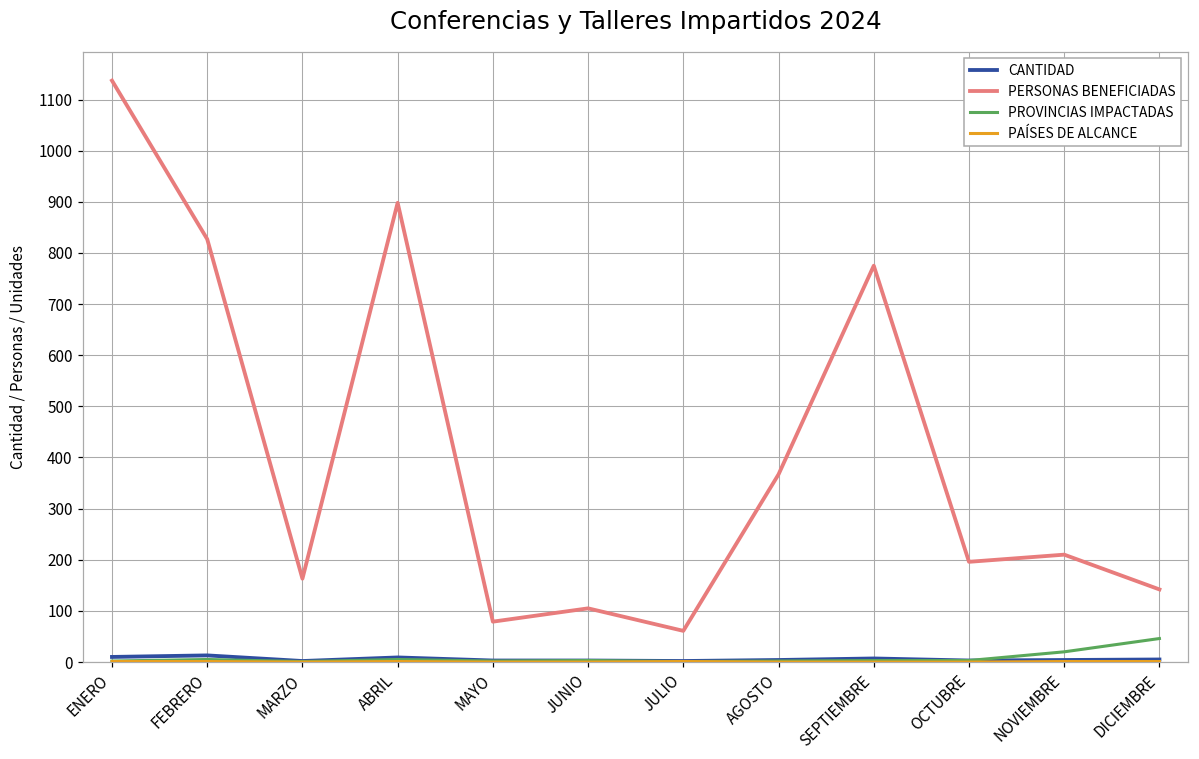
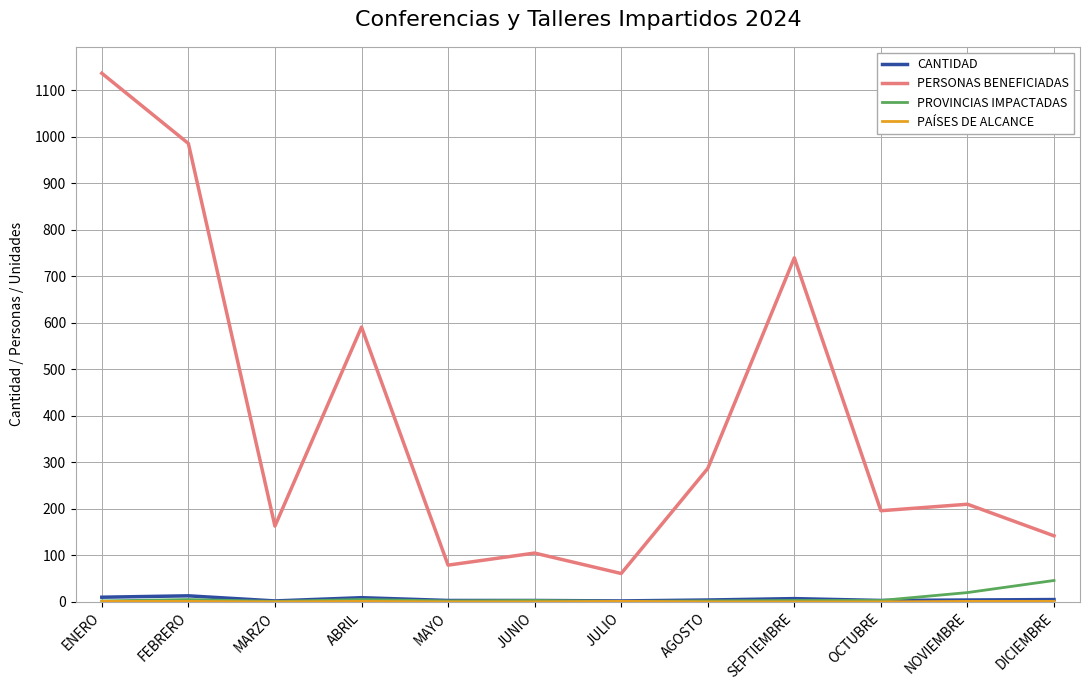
PERSONAS BENEFICIADAS, FEBRERO: 830 -> 990
PERSONAS BENEFICIADAS, ABRIL: 900 -> 590
PERSONAS BENEFICIADAS, AGOSTO: 370 -> 290
PERSONAS BENEFICIADAS, SEPTIEMBRE: 780 -> 740
